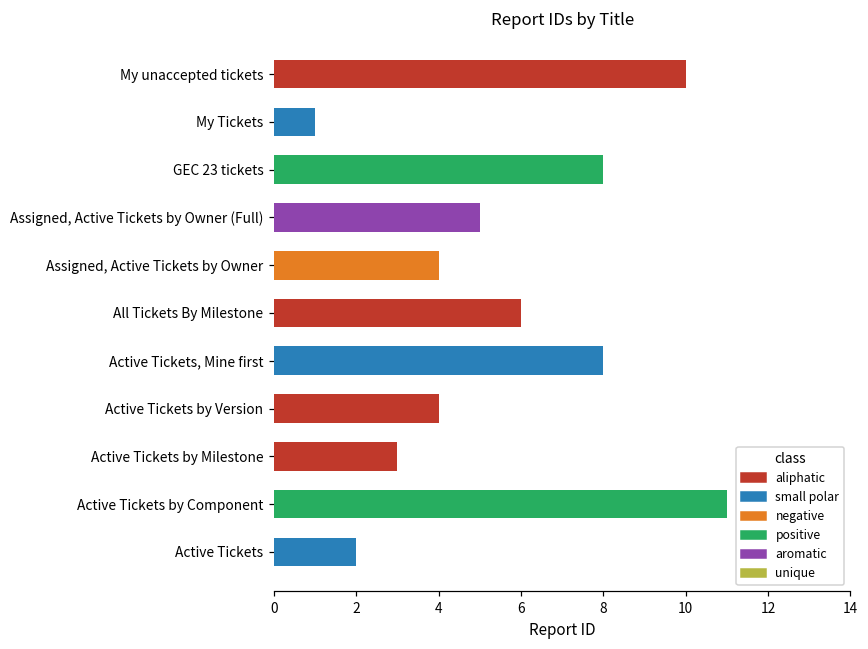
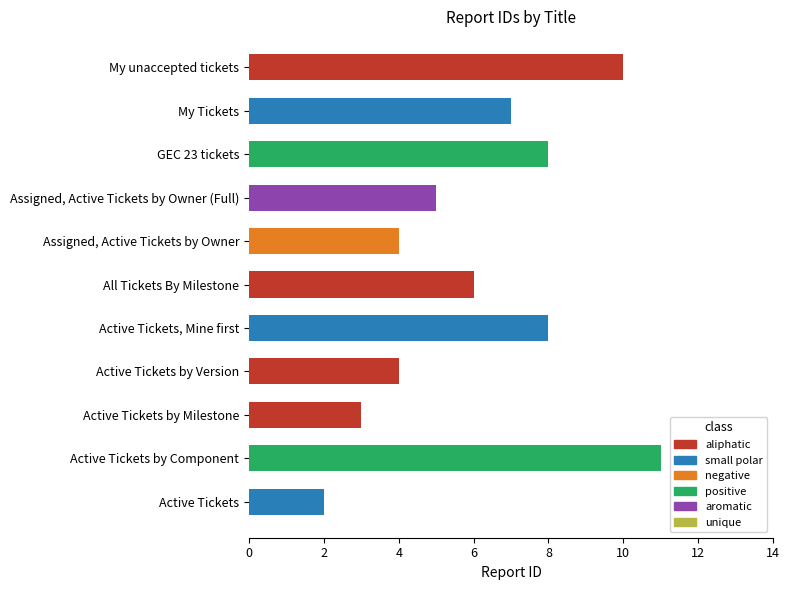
My Tickets: 1 -> 7
